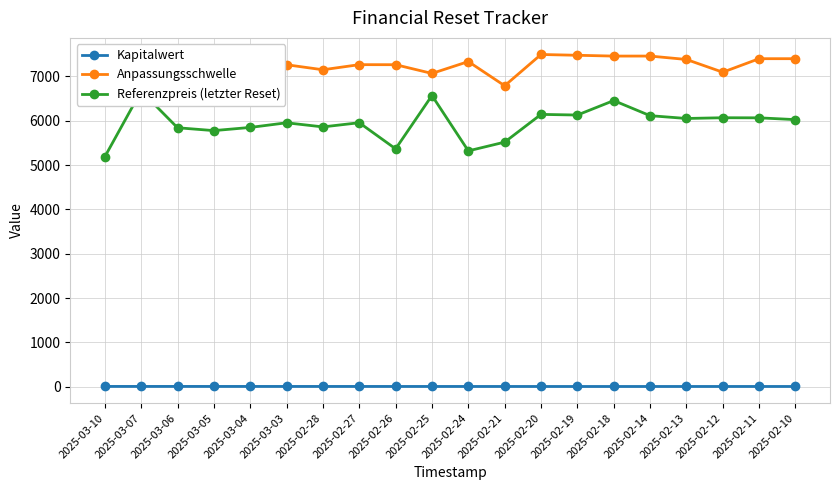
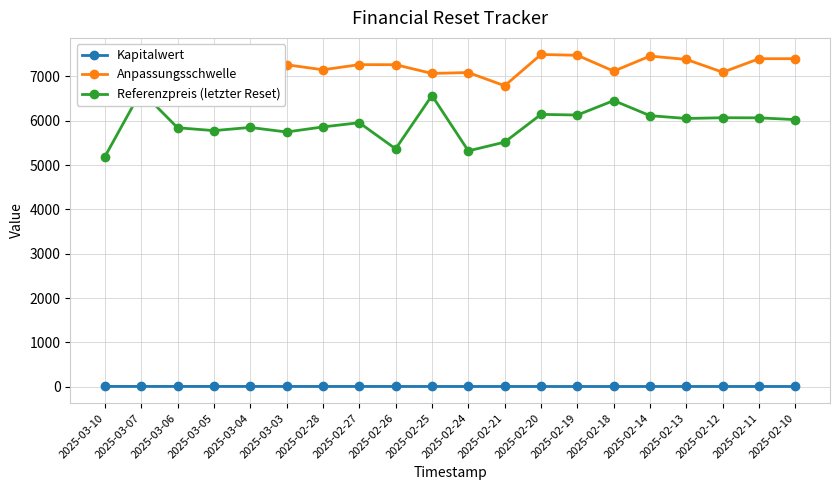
Referenzpreis (letzter Reset), 2025-03-03: 6000 -> 5700
Anpassungsschwelle, 2025-02-24: 7300 -> 7100
Anpassungsschwelle, 2025-02-18: 7500 -> 7100
